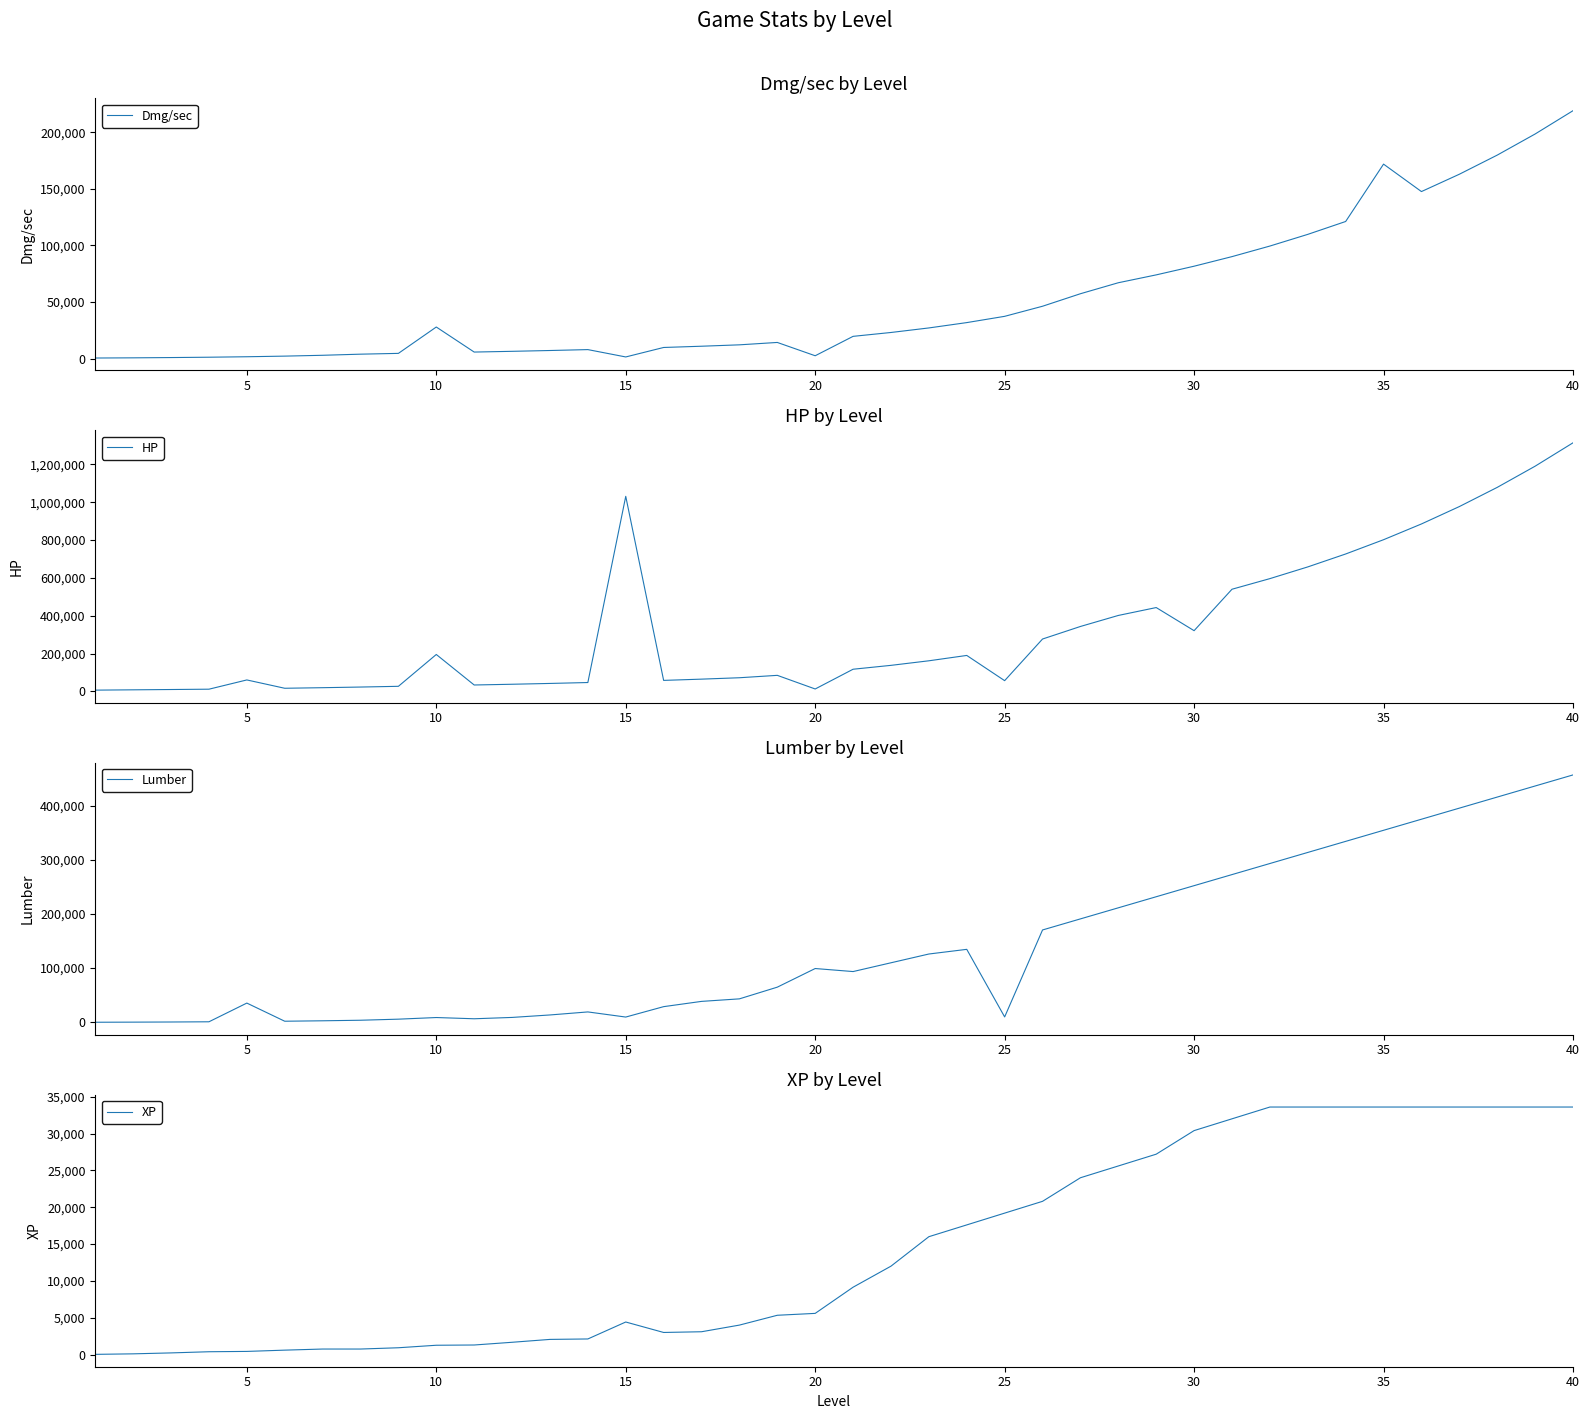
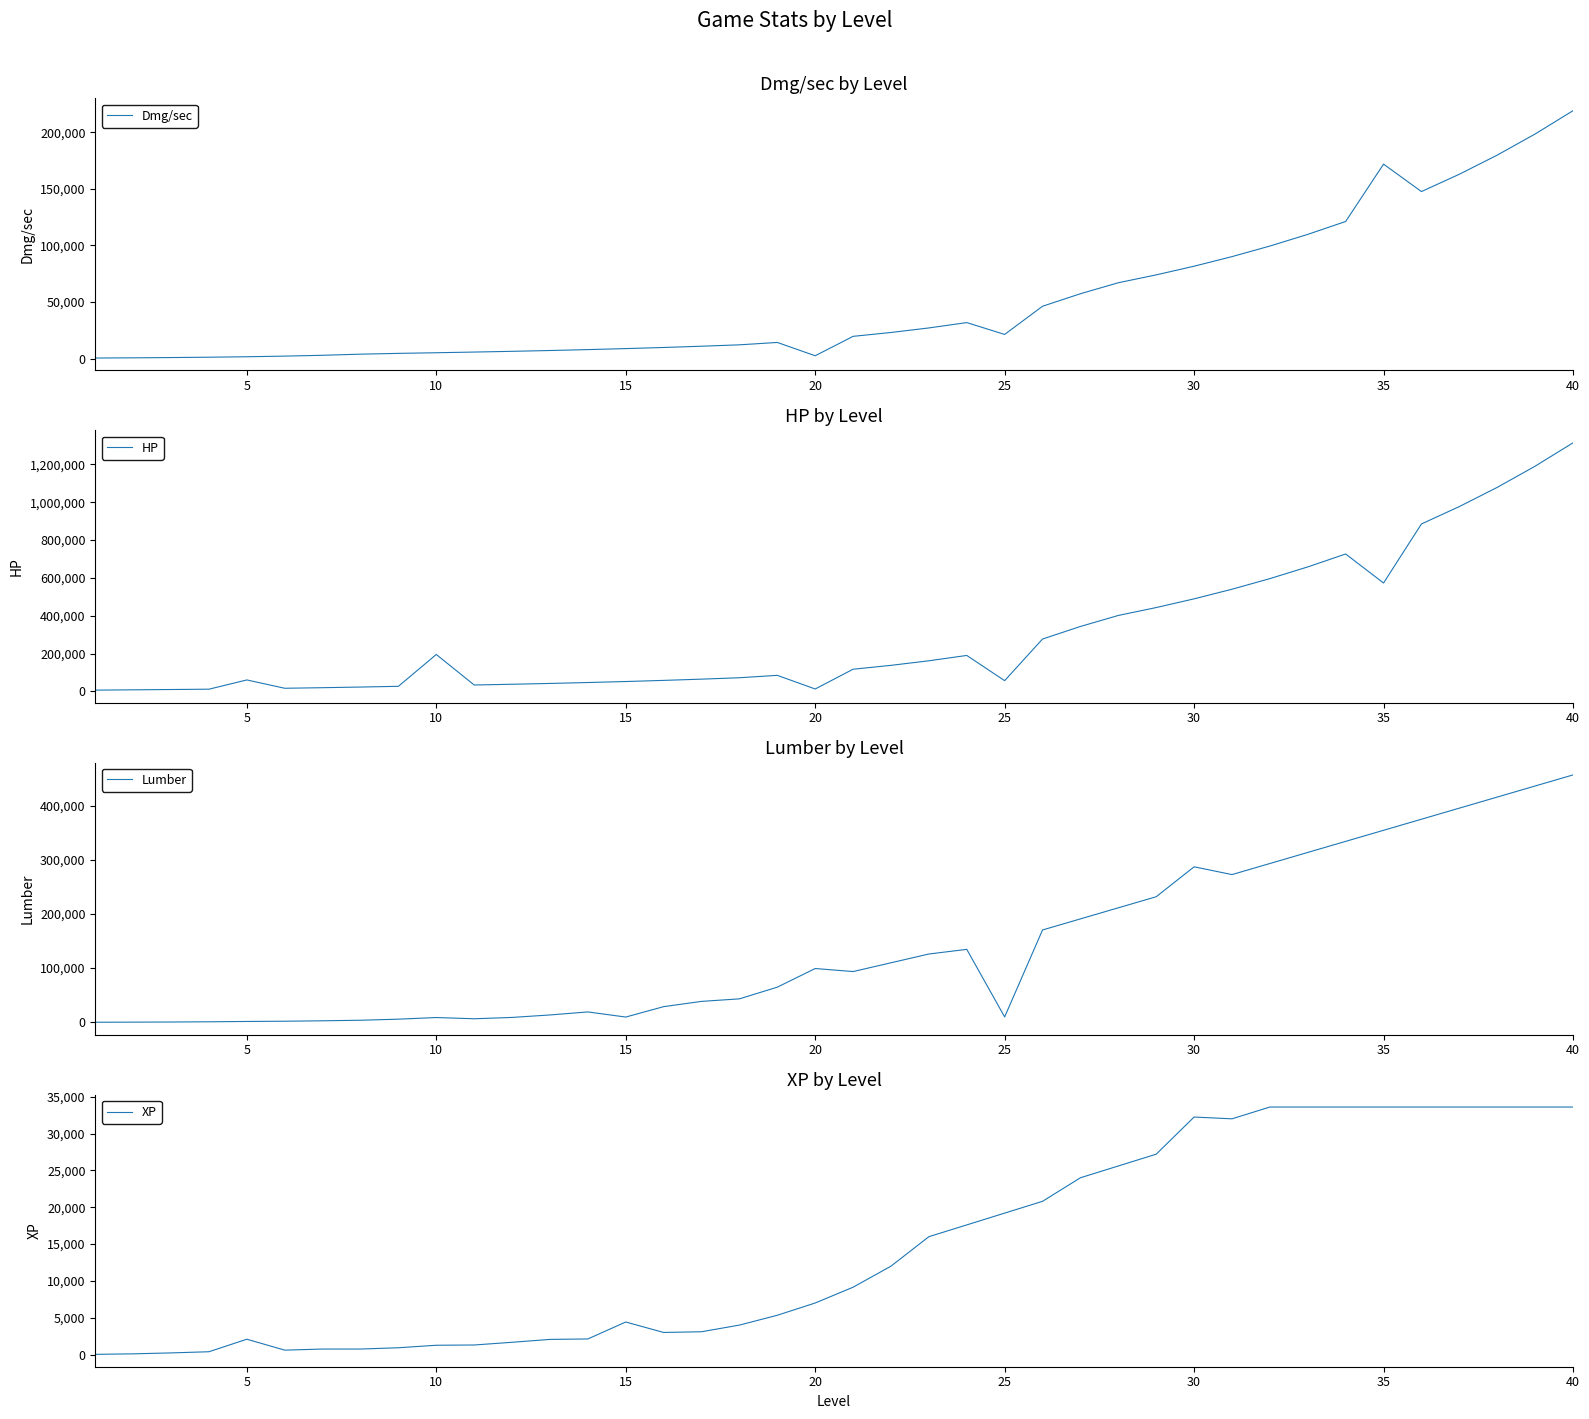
Dmg/sec by Level, 10: 28,000 -> 5,000
Dmg/sec by Level, 15: 1,000 -> 9,000
Dmg/sec by Level, 25: 37,000 -> 21,000
HP by Level, 15: 1,030,000 -> 50,000
HP by Level, 30: 320,000 -> 490,000
HP by Level, 35: 800,000 -> 570,000
Lumber by Level, 5: 40,000 -> 0
Lumber by Level, 30: 250,000 -> 290,000
XP by Level, 5: 0 -> 2,000
XP by Level, 20: 6,000 -> 7,000
XP by Level, 30: 30,000 -> 32,000
